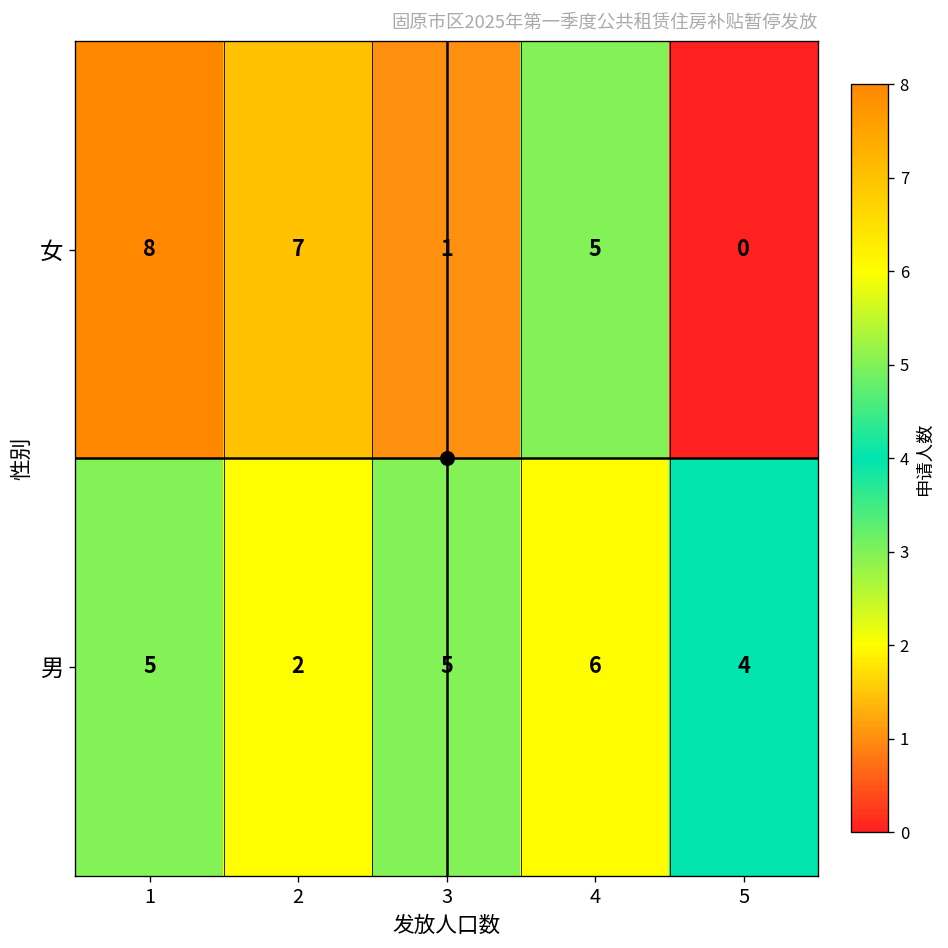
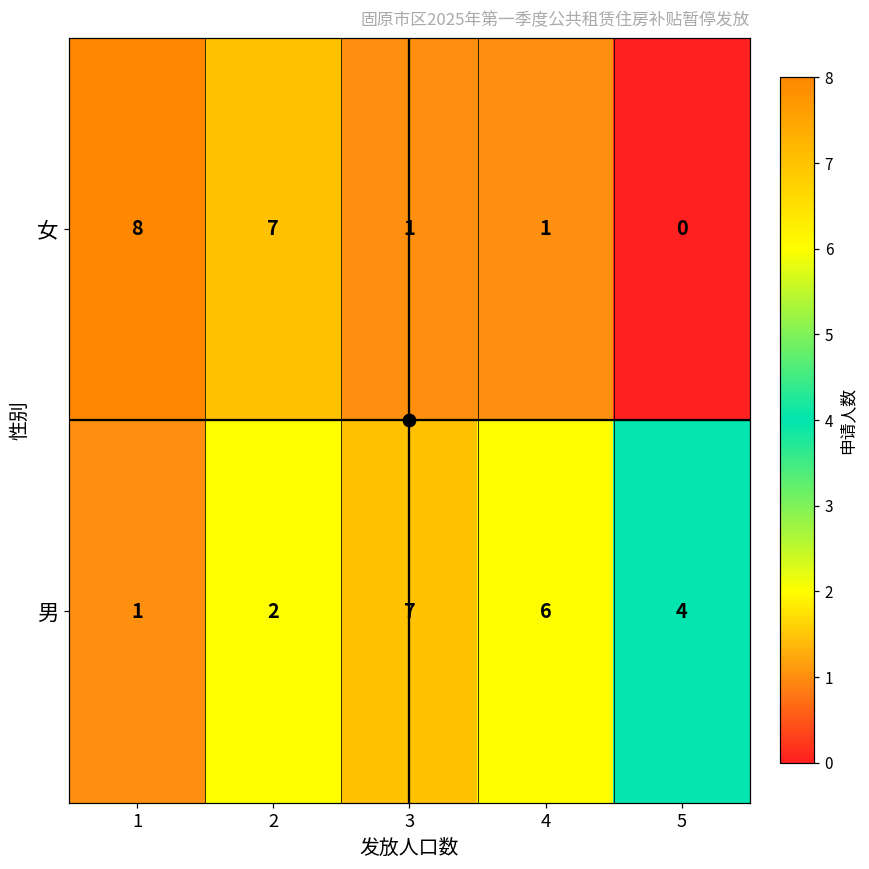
女, 4: 5 -> 1
男, 1: 5 -> 1
男, 3: 5 -> 7
